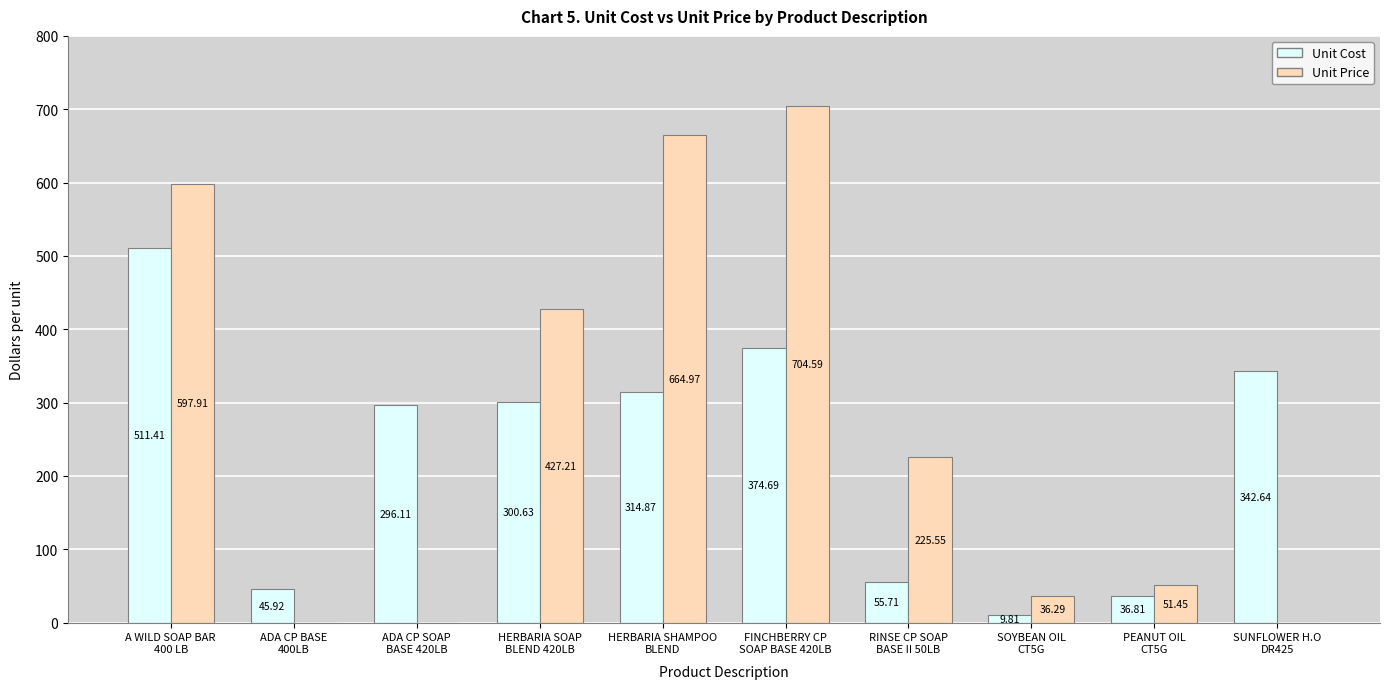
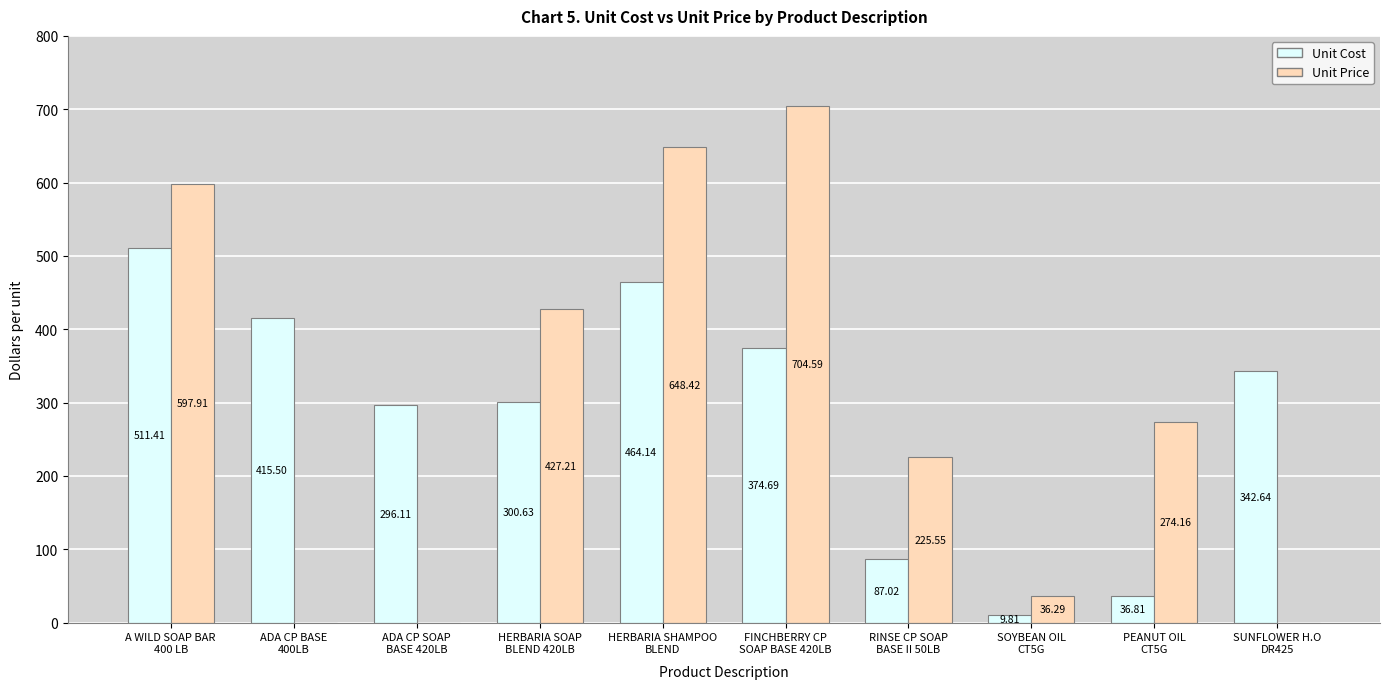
Unit Cost, ADA CP BASE 400LB: 45.92 -> 415.50
Unit Cost, HERBARIA SHAMPOO BLEND: 314.87 -> 464.14
Unit Price, HERBARIA SHAMPOO BLEND: 664.97 -> 648.42
Unit Cost, RINSE CP SOAP BASE II 50LB: 55.71 -> 87.02
Unit Price, PEANUT OIL CT5G: 51.45 -> 274.16
